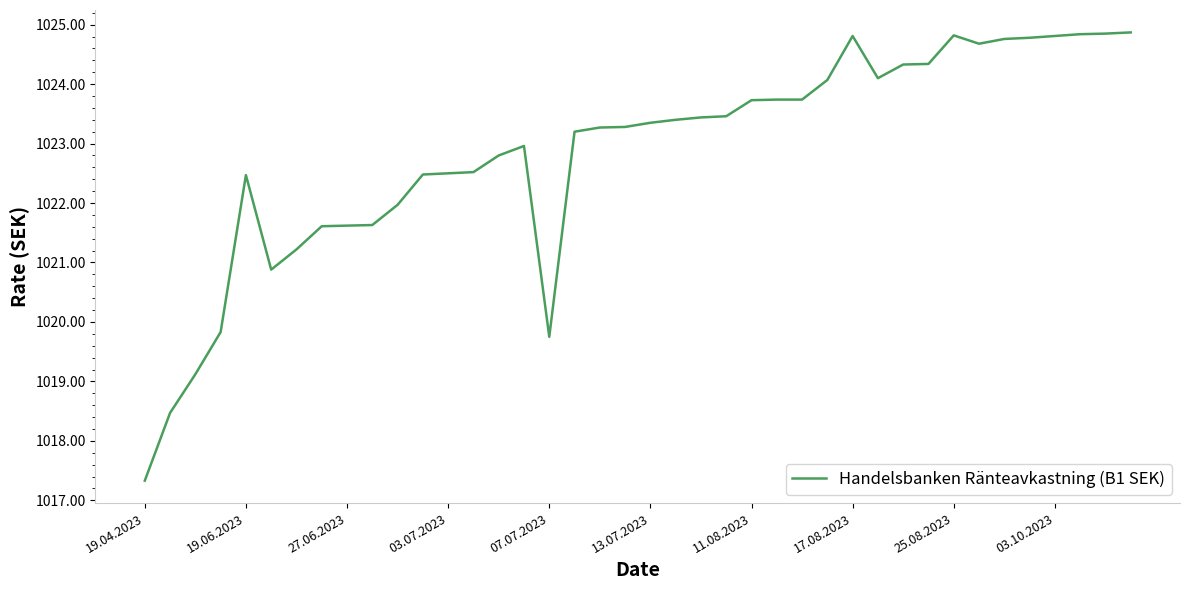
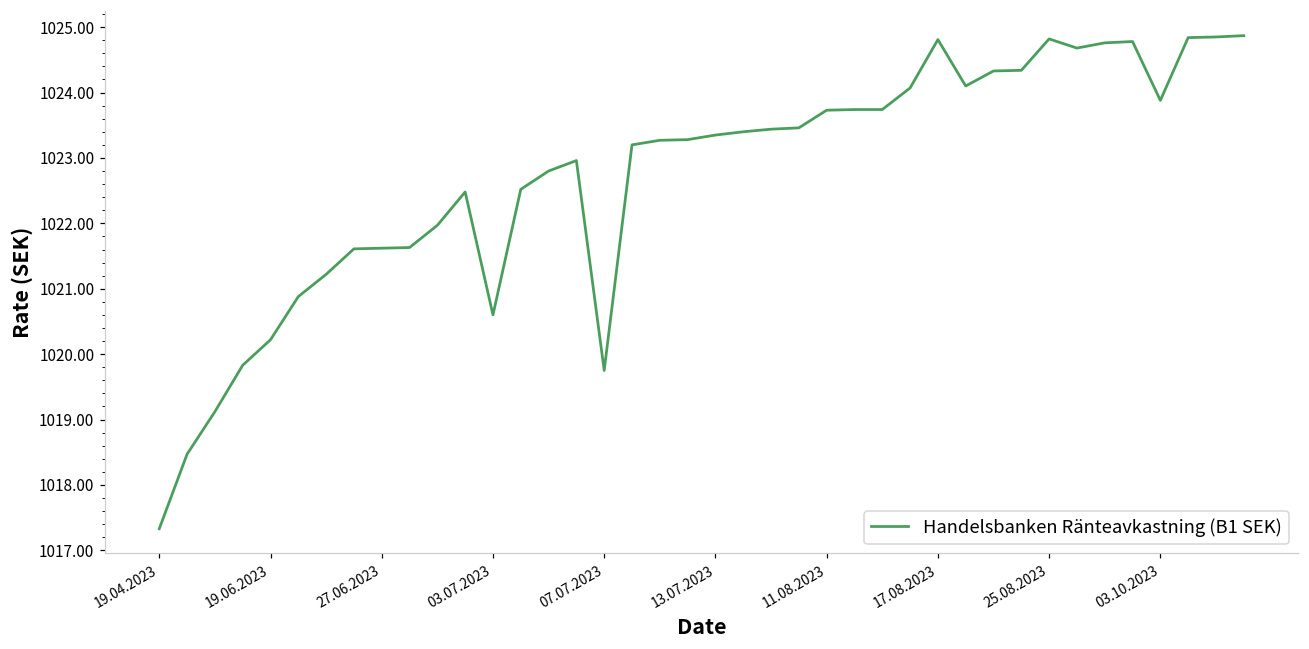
19.06.2023: 1022.5 -> 1020.2
03.07.2023: 1022.5 -> 1020.6
03.10.2023: 1024.8 -> 1023.9
